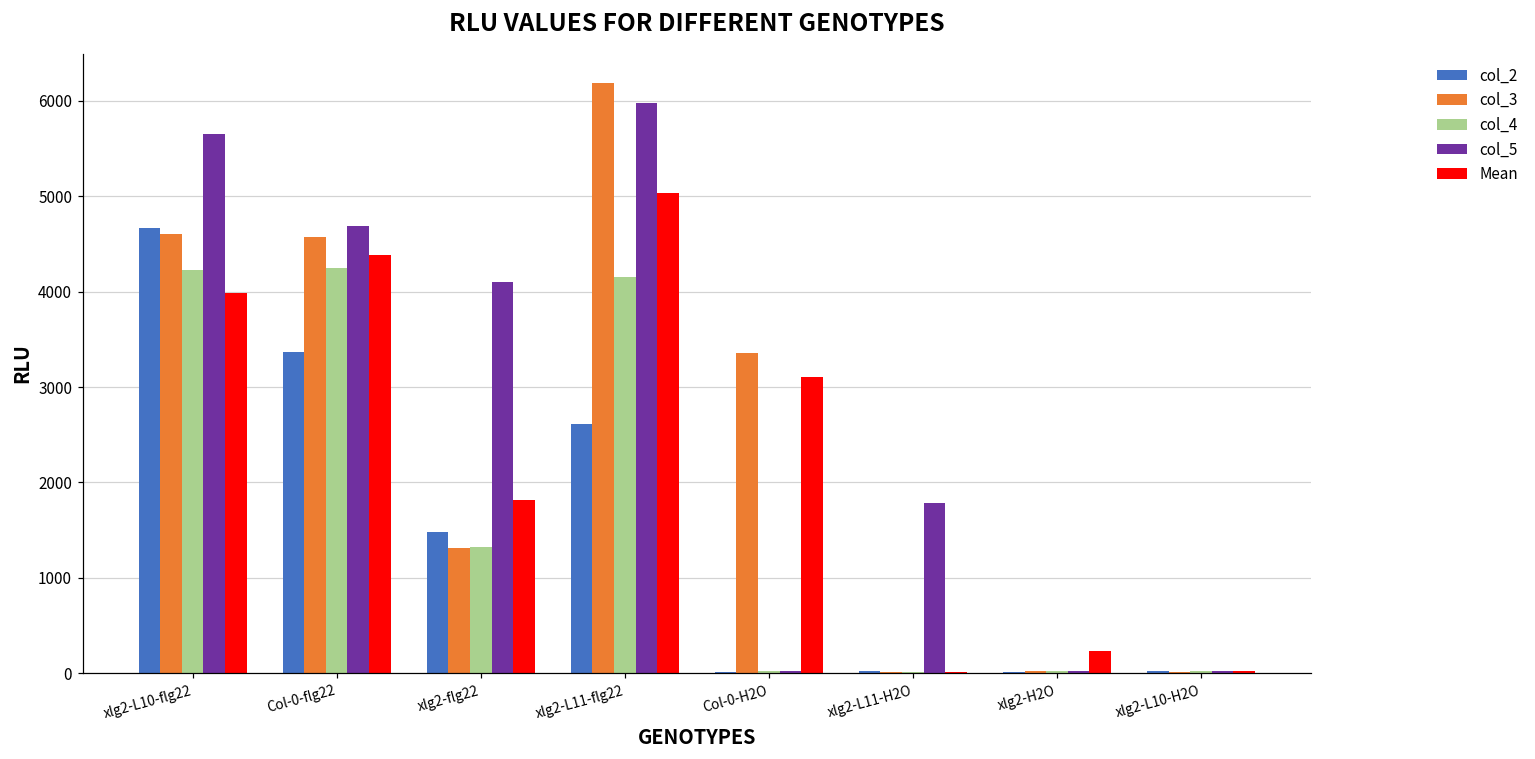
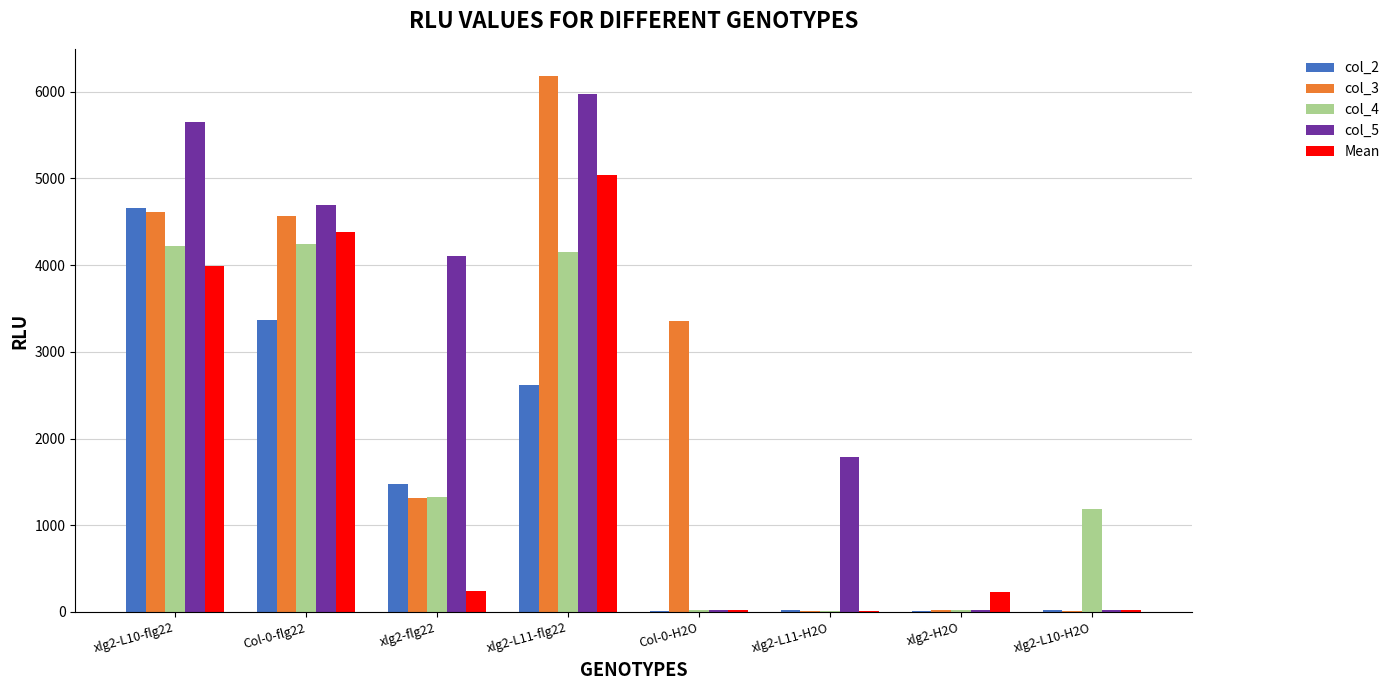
Mean, xlg2-flg22: 1800 -> 200
Mean, Col-0-H2O: 3100 -> 0
col_4, xlg2-L10-H2O: 0 -> 1200
